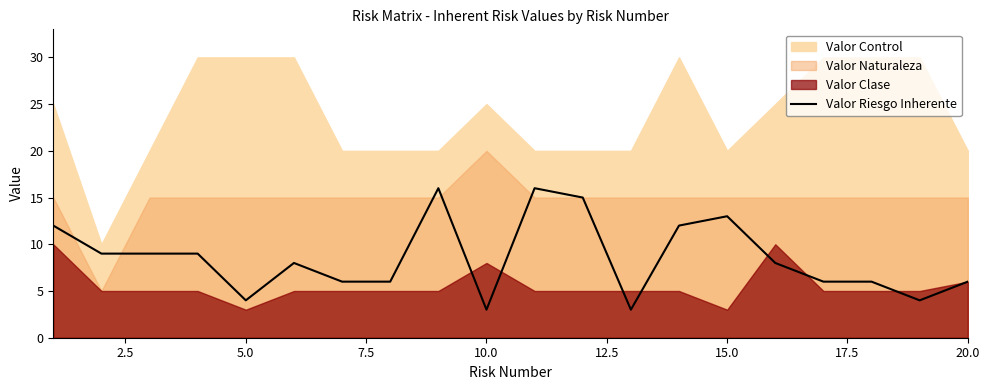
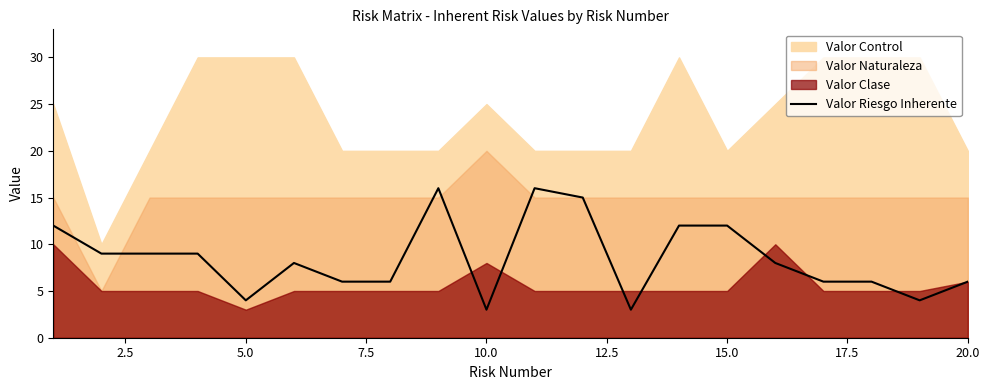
Valor Riesgo Inherente, 15.0: 13 -> 12
Valor Clase, 15.0: 3 -> 5
